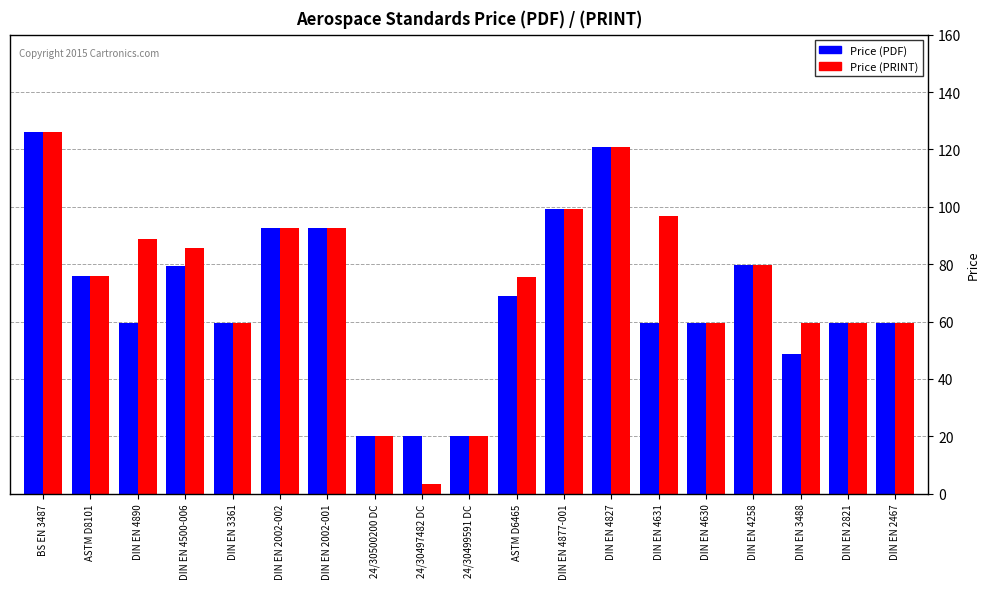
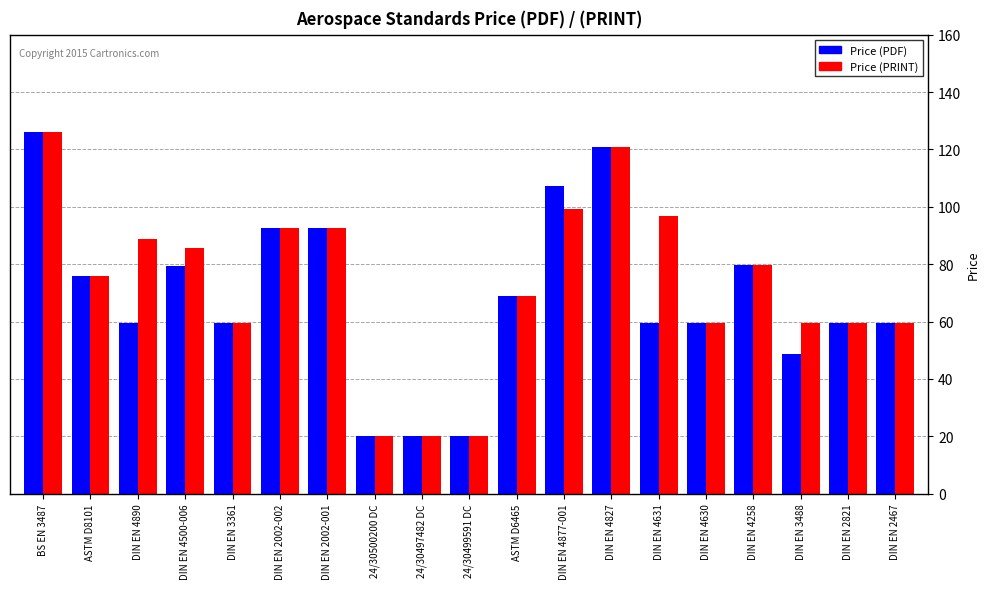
Price (PRINT), 24/30497482 DC: 3 -> 20
Price (PRINT), ASTM D6465: 76 -> 69
Price (PDF), DIN EN 4877-001: 99 -> 107
